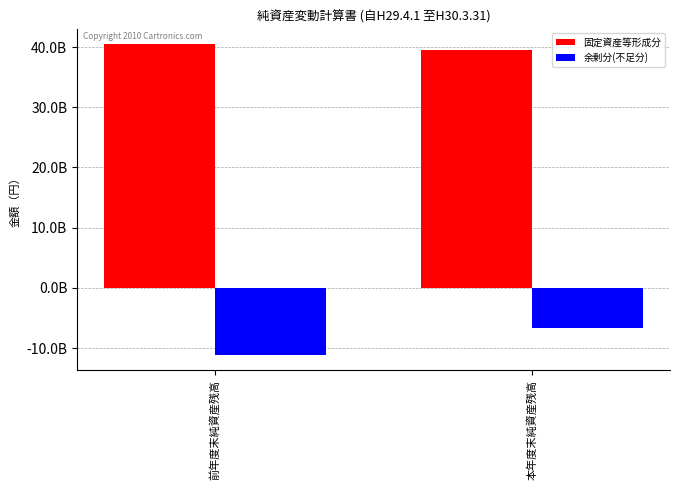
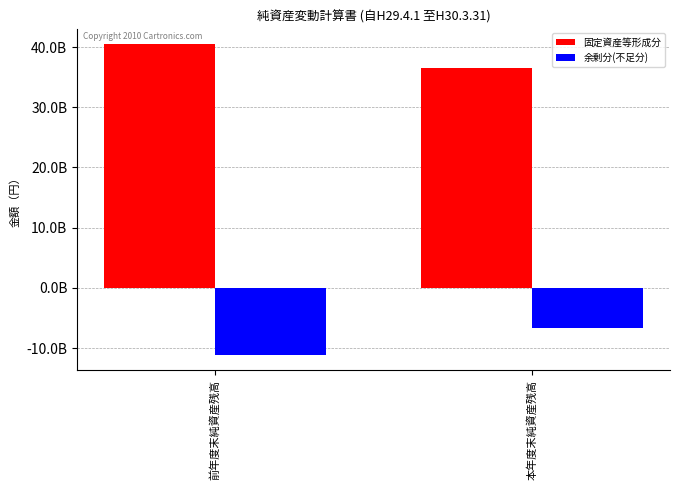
固定資産等形成分, 本年度末純資産残高: 40000000000 -> 37000000000
